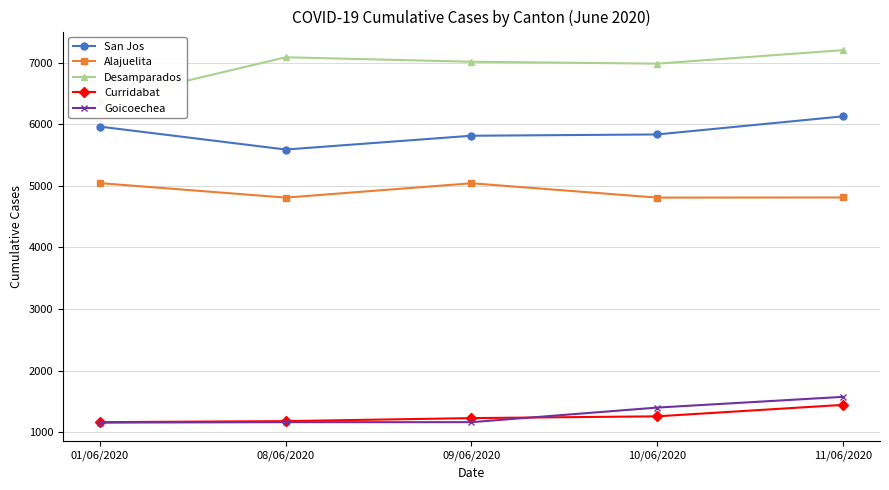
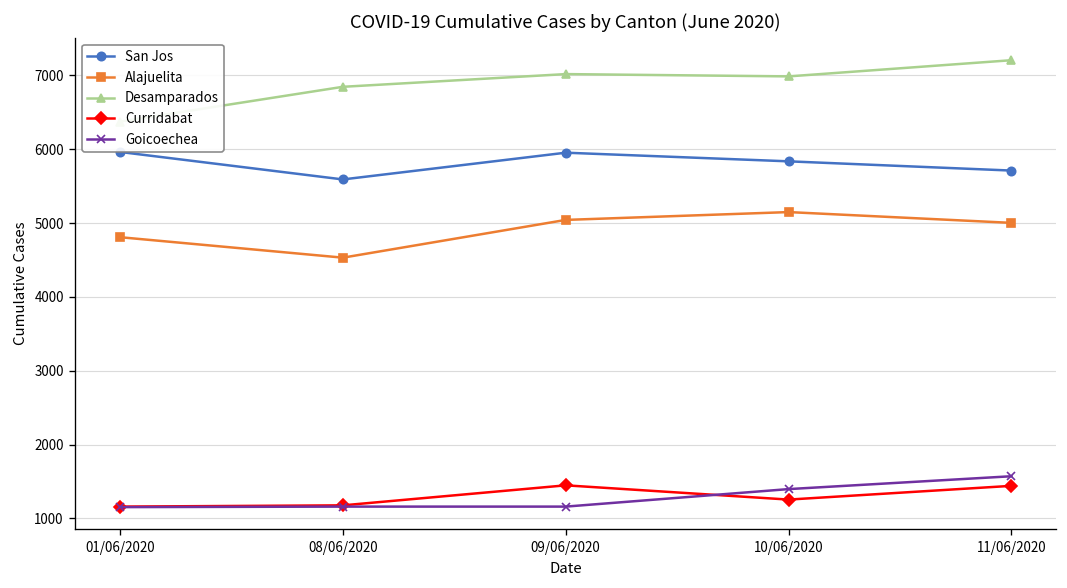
Alajuelita, 01/06/2020: 5000 -> 4800
Alajuelita, 08/06/2020: 4800 -> 4500
Desamparados, 08/06/2020: 7100 -> 6800
San Jos, 09/06/2020: 5800 -> 6000
Curridabat, 09/06/2020: 1200 -> 1400
Alajuelita, 10/06/2020: 4800 -> 5100
San Jos, 11/06/2020: 6100 -> 5700
Alajuelita, 11/06/2020: 4800 -> 5000
